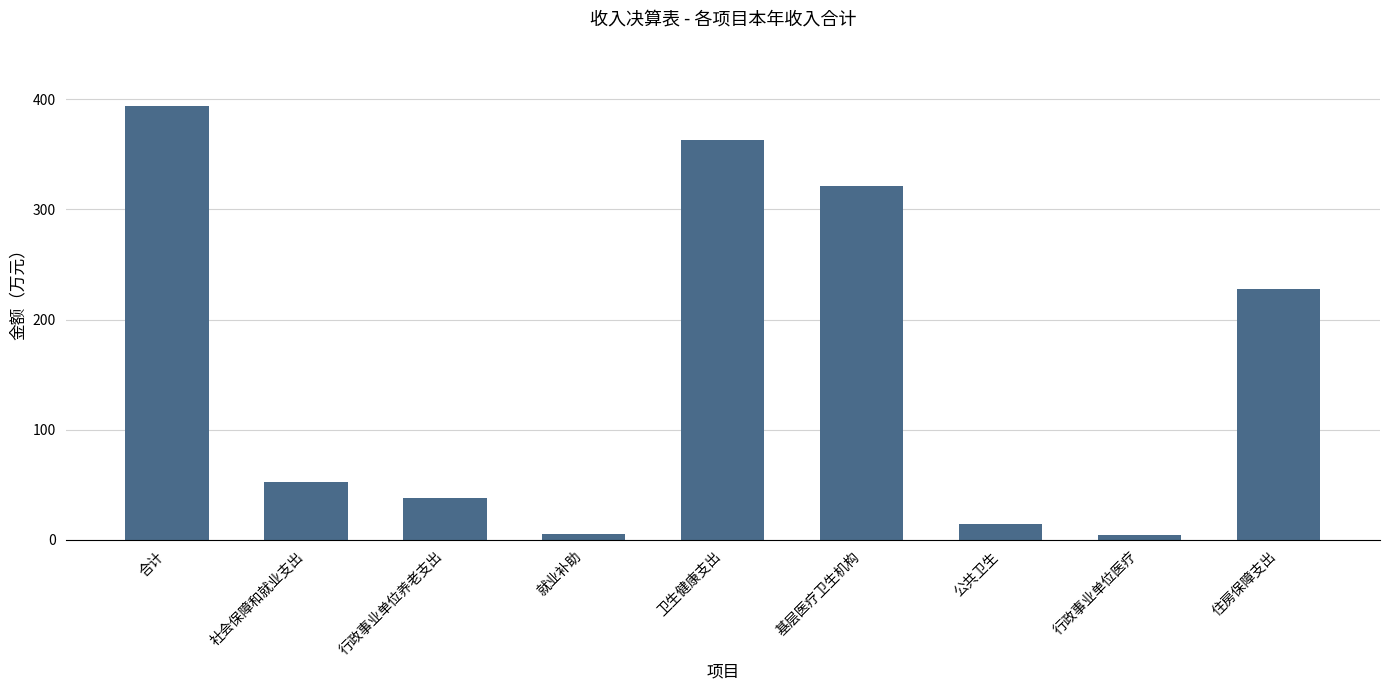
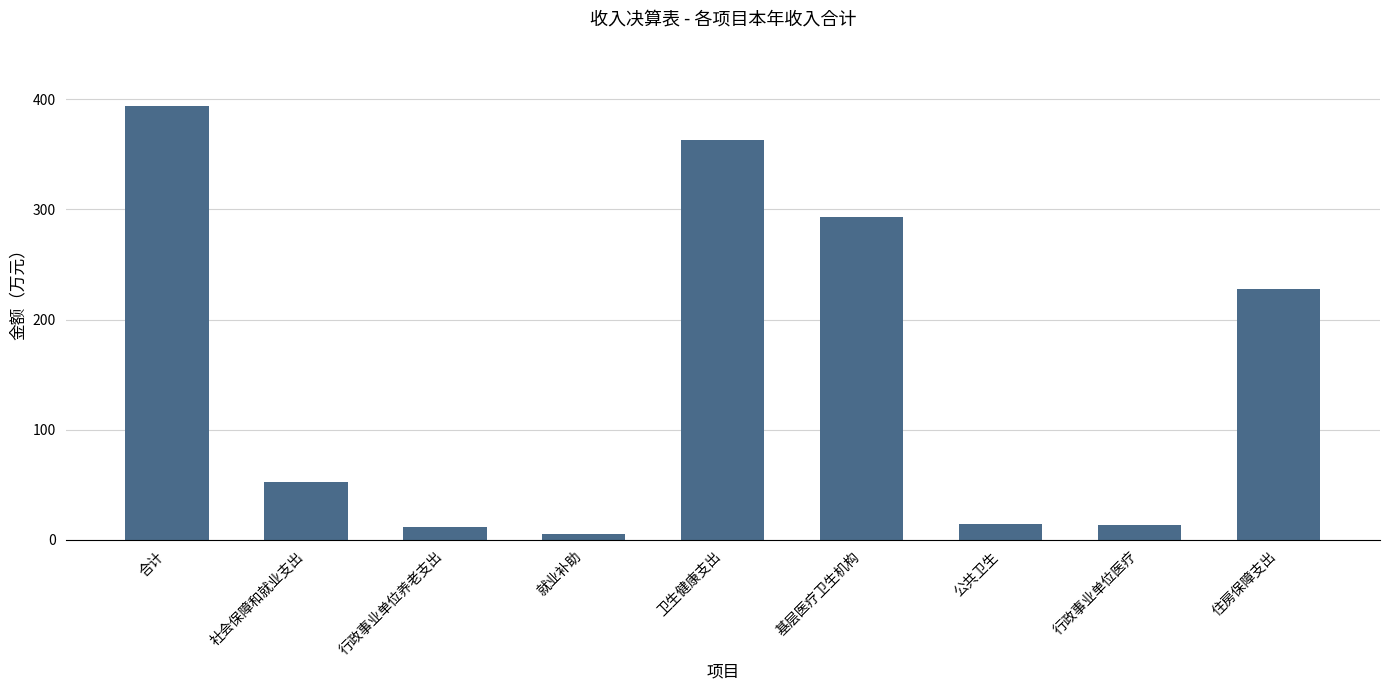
行政事业单位养老支出: 38 -> 12
基层医疗卫生机构: 321 -> 293
行政事业单位医疗: 4 -> 13
